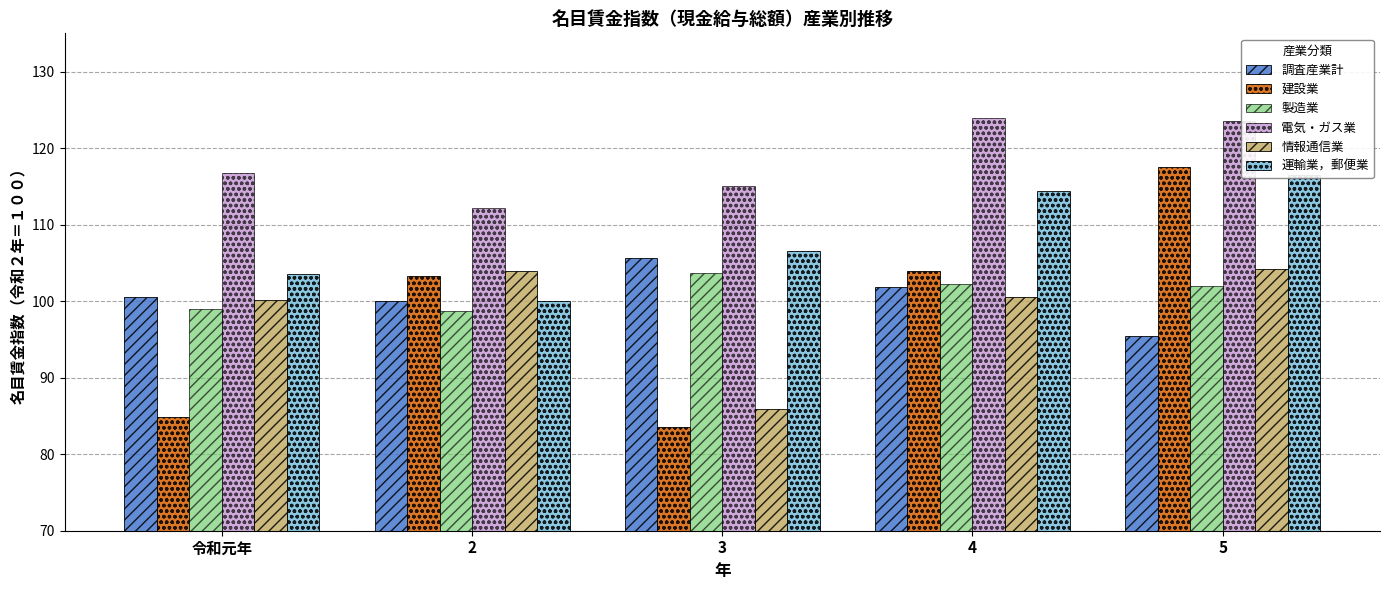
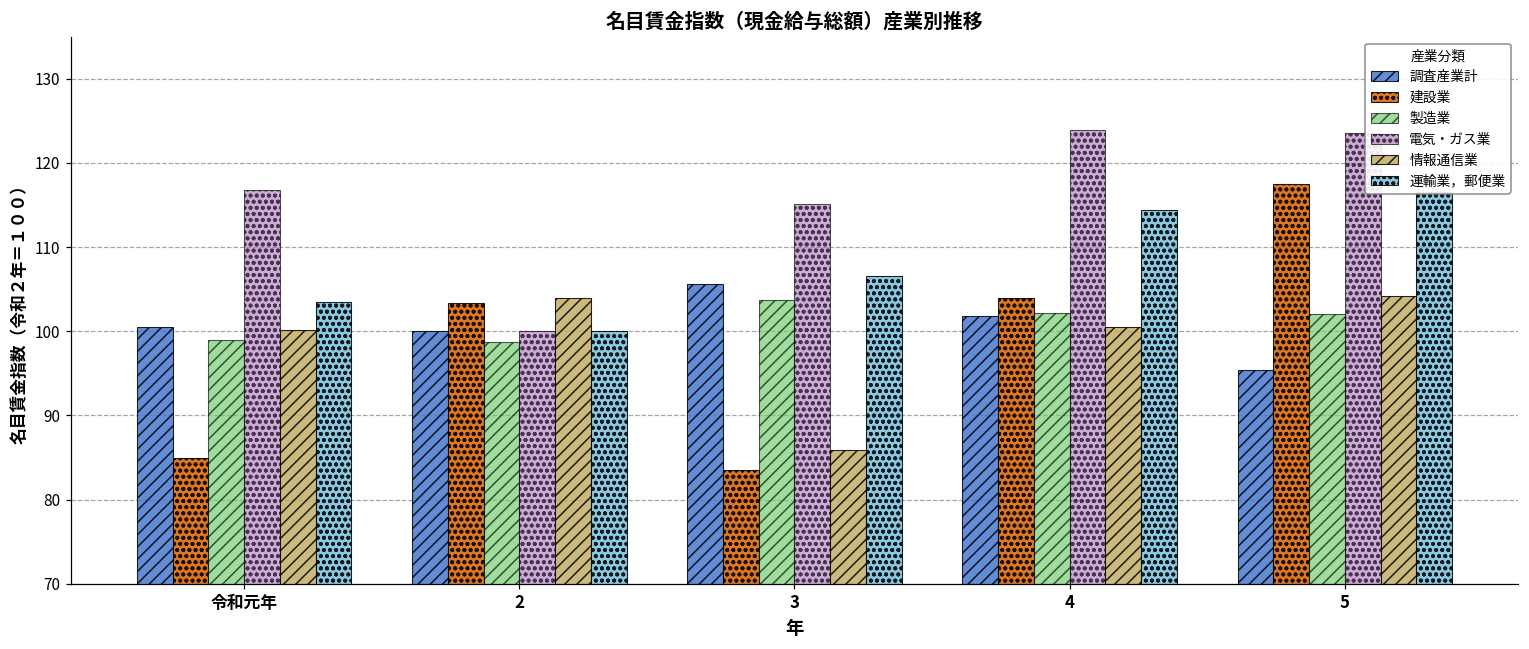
電気・ガス業, 2: 112 -> 100
